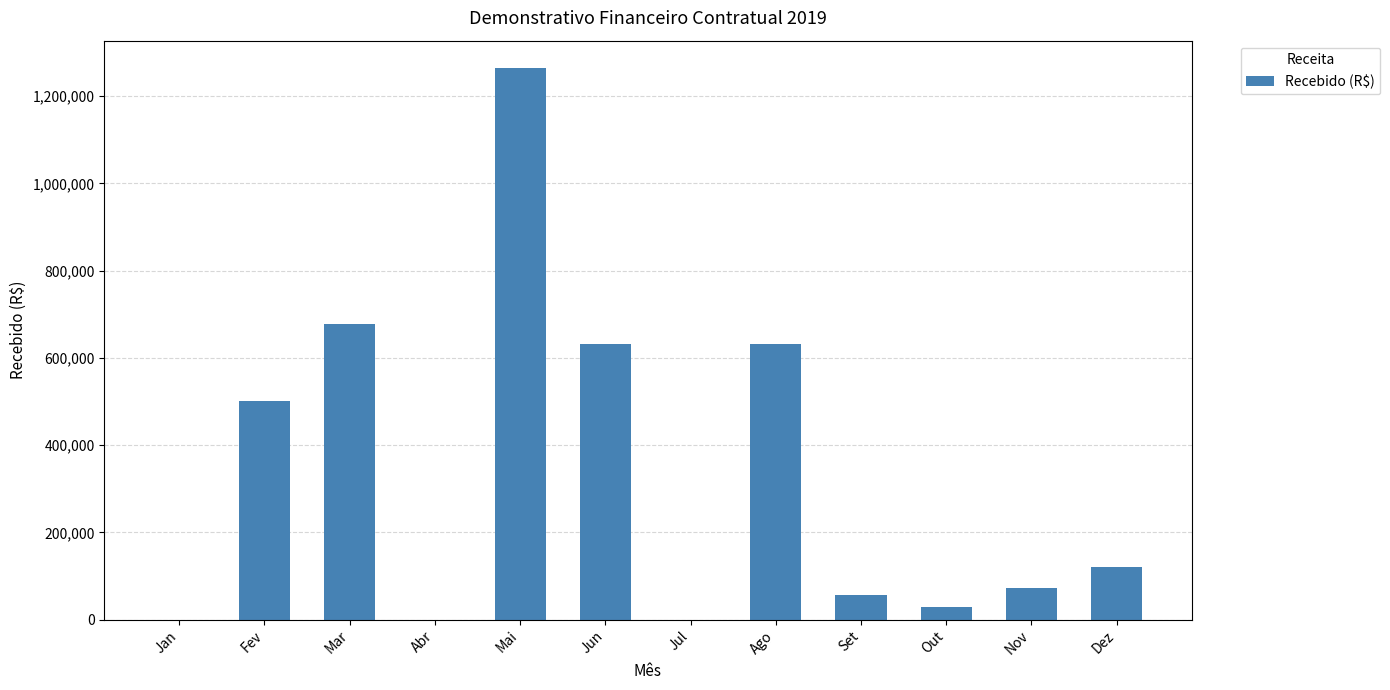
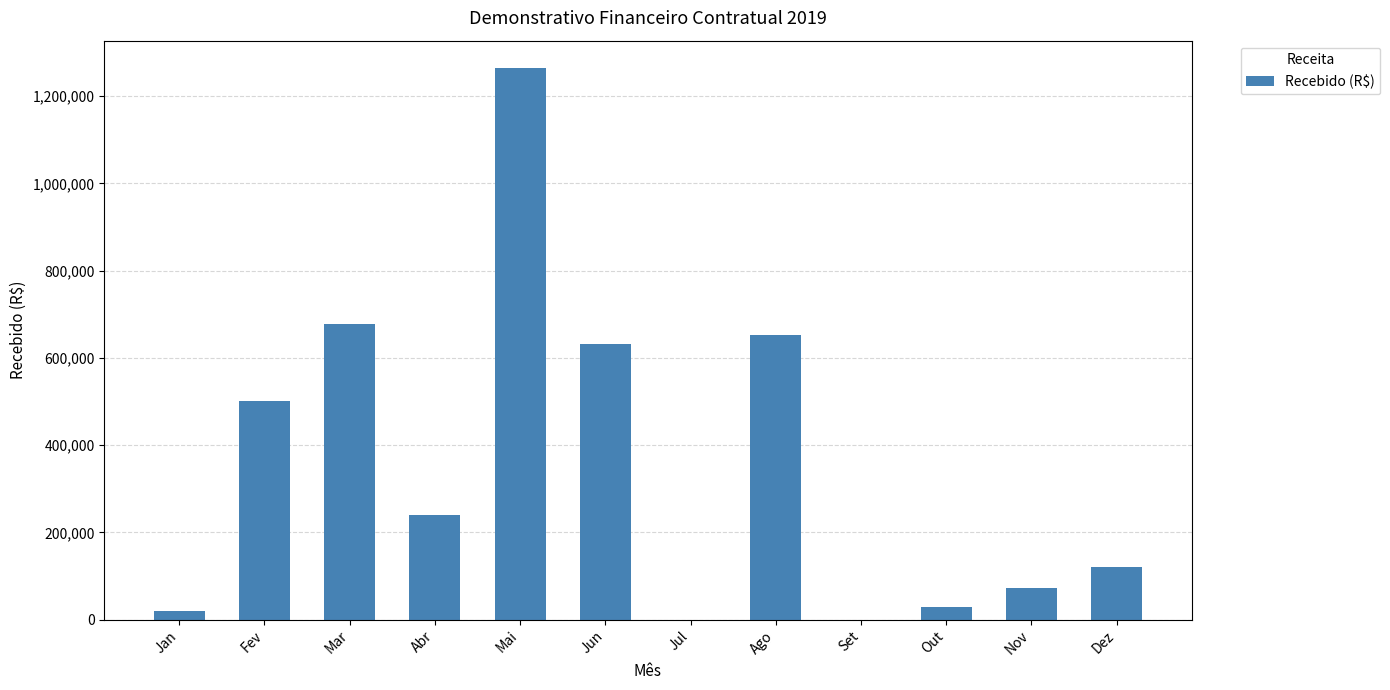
Jan: 0 -> 20,000
Abr: 0 -> 240,000
Ago: 630,000 -> 650,000
Set: 60,000 -> 0
